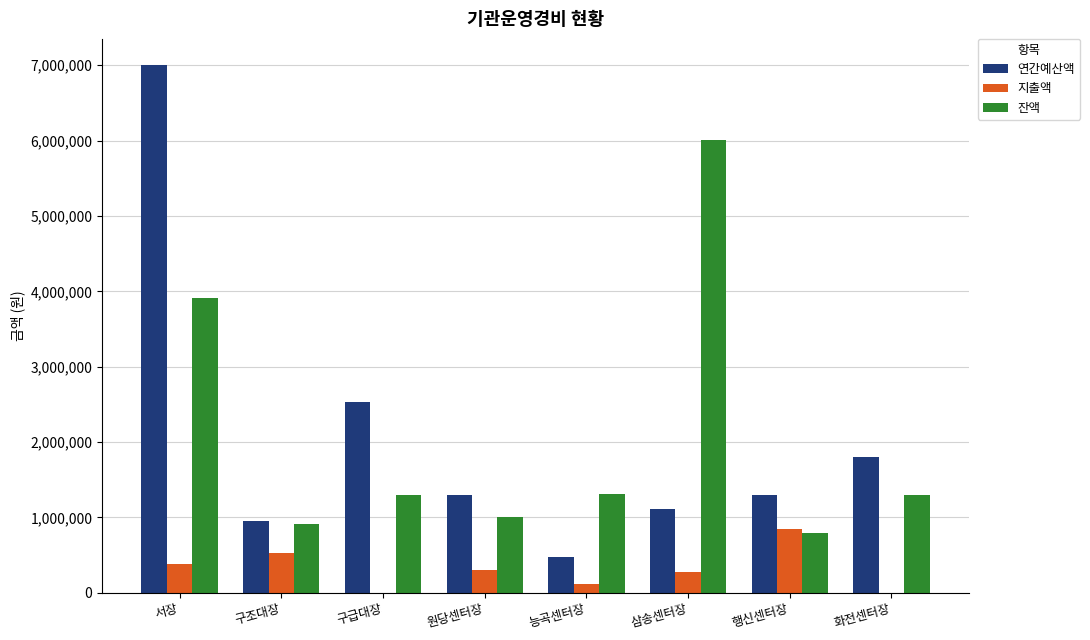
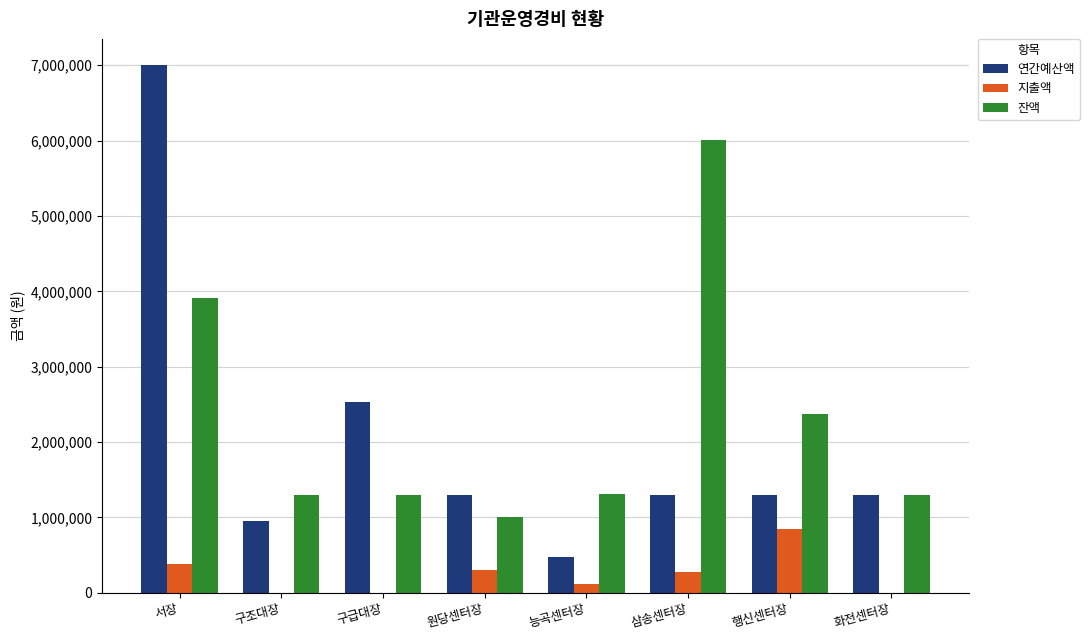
지출액, 구조대장: 500,000 -> 0
잔액, 구조대장: 900,000 -> 1,300,000
연간예산액, 삼송센터장: 1,100,000 -> 1,300,000
잔액, 행신센터장: 800,000 -> 2,400,000
연간예산액, 화전센터장: 1,800,000 -> 1,300,000
